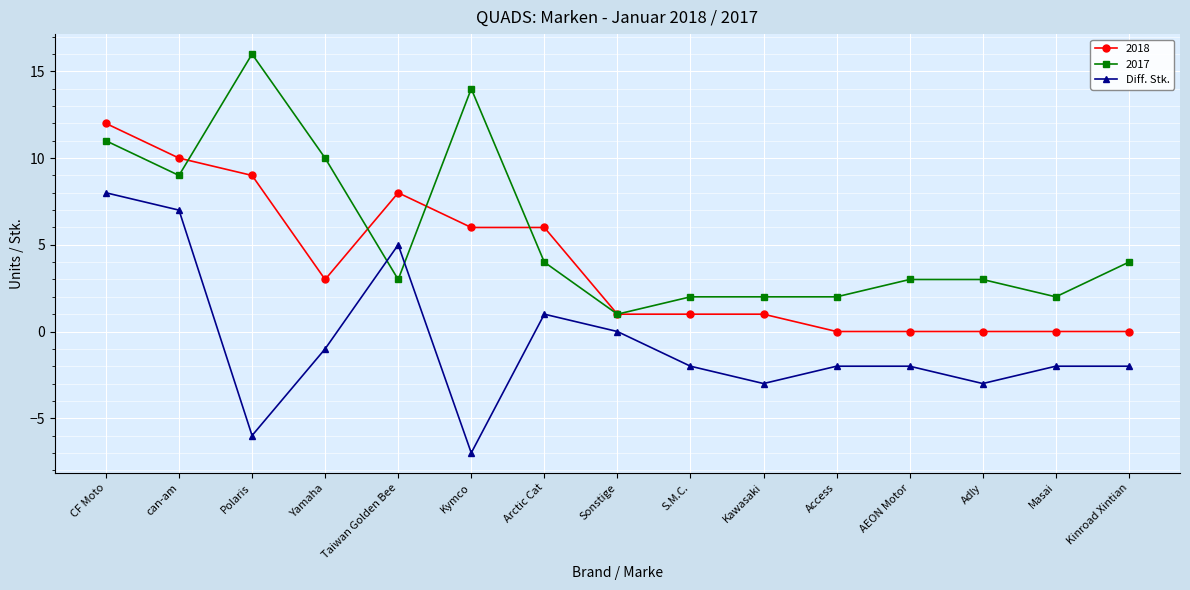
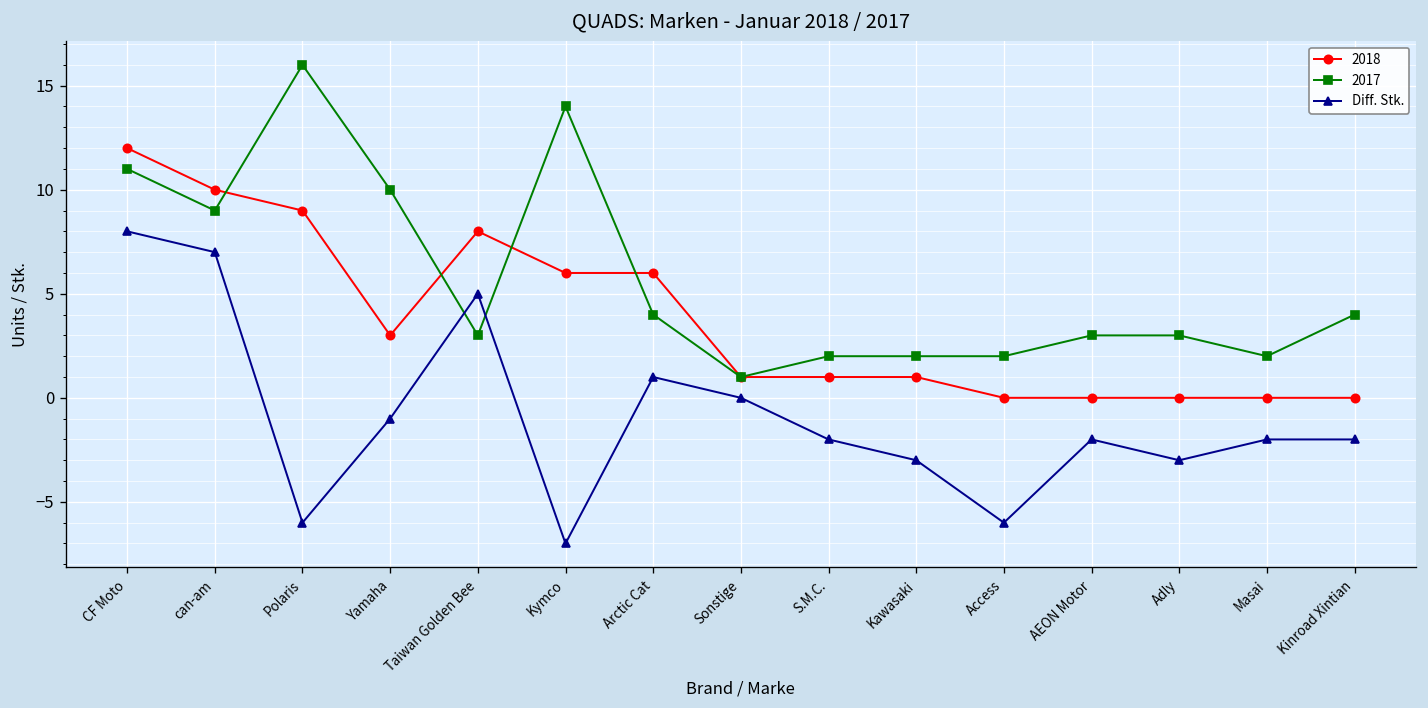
Diff. Stk., Access: -2 -> -6
